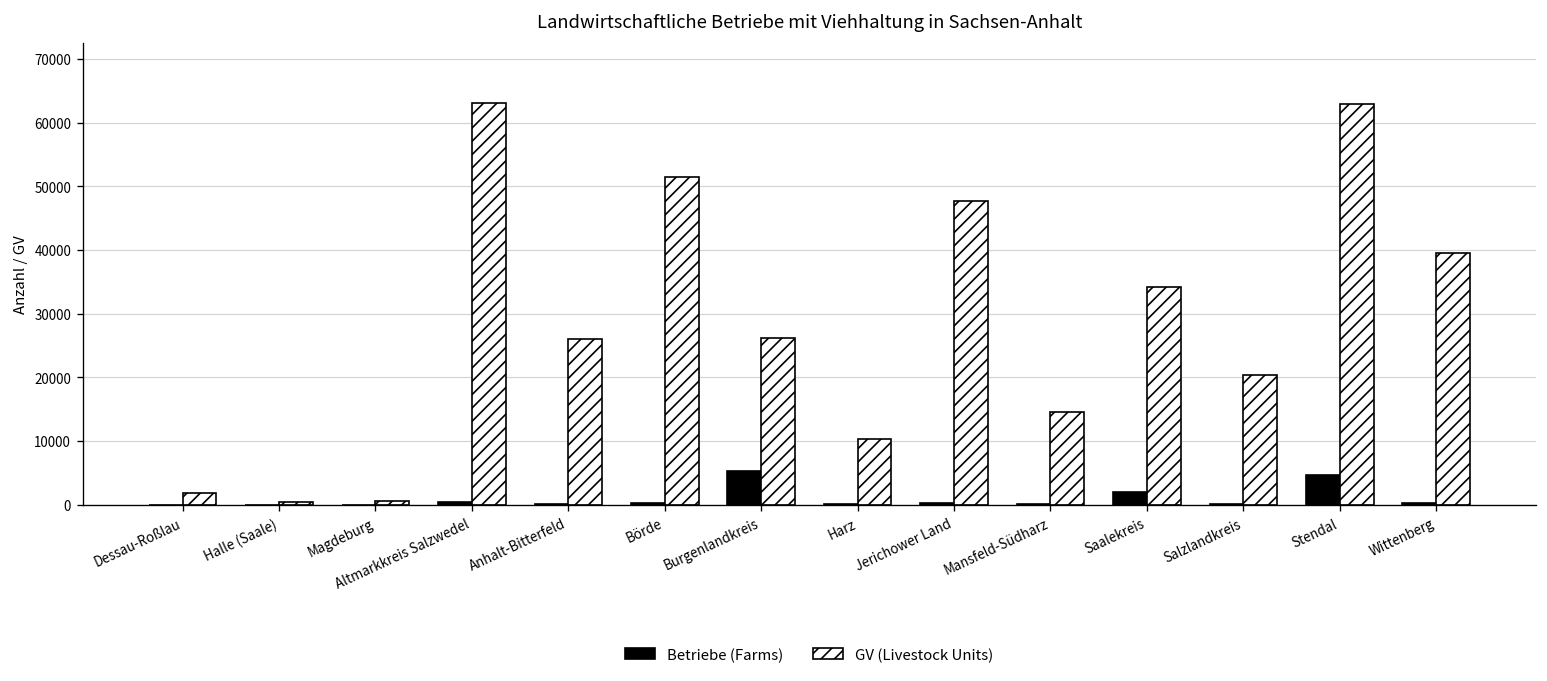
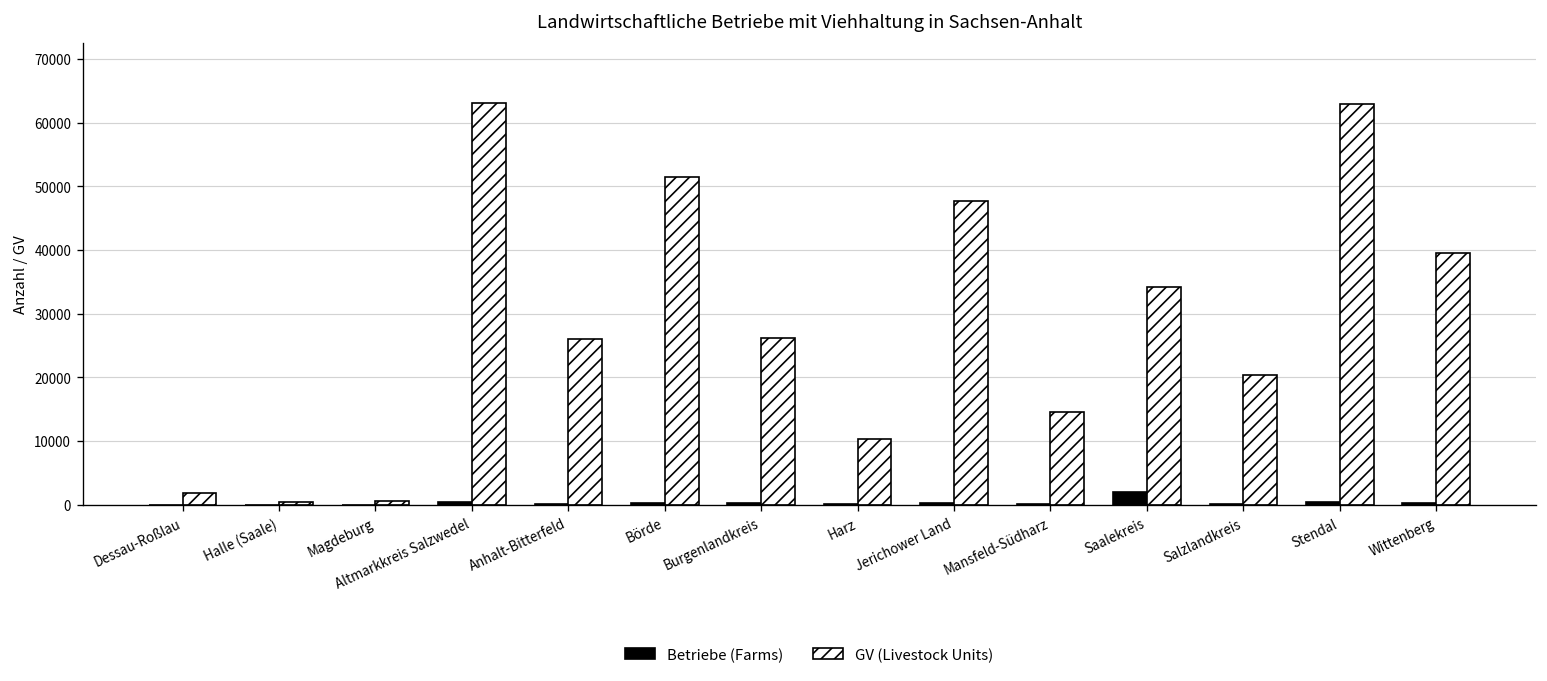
Betriebe (Farms), Burgenlandkreis: 5000 -> 0
Betriebe (Farms), Stendal: 5000 -> 0
